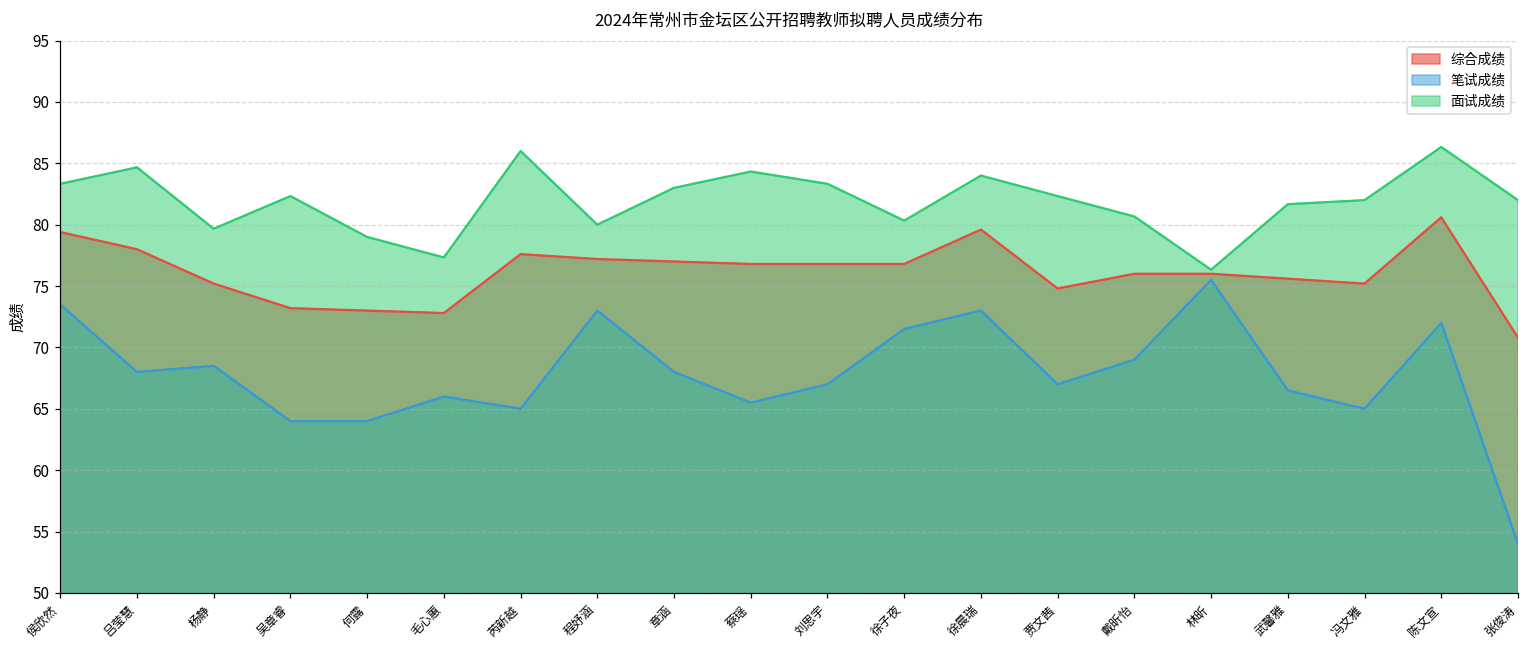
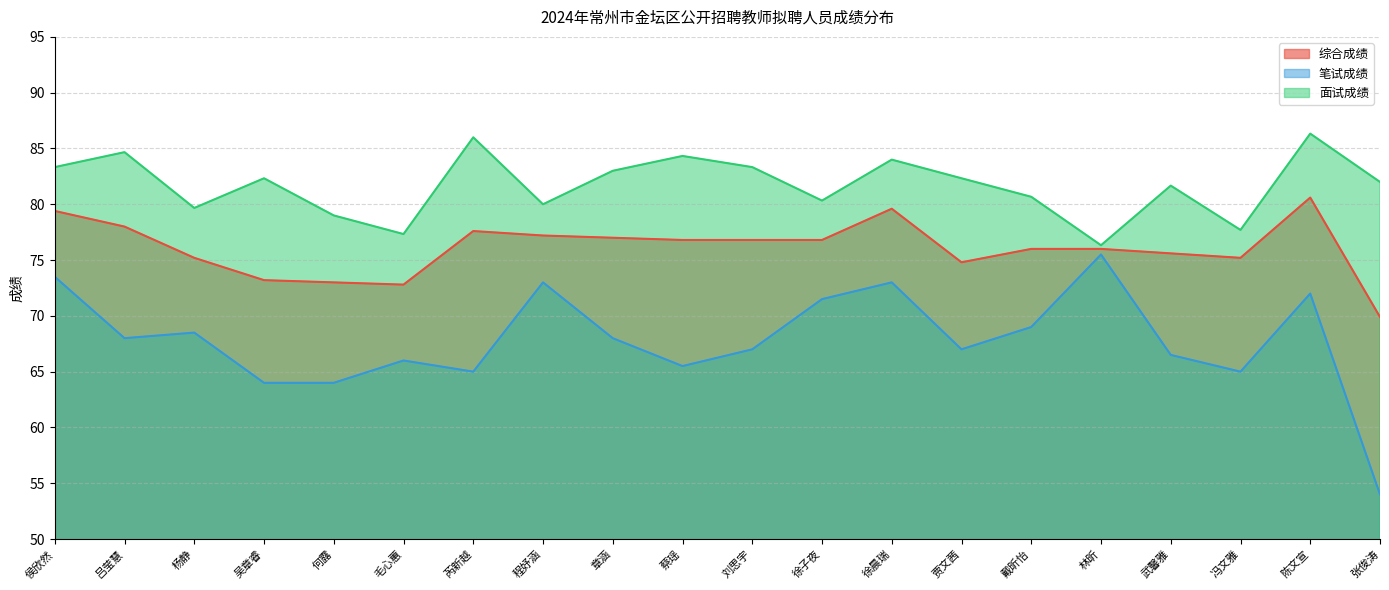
面试成绩, 冯文雅: 82.0 -> 77.7
综合成绩, 张俊涛: 70.8 -> 69.9
